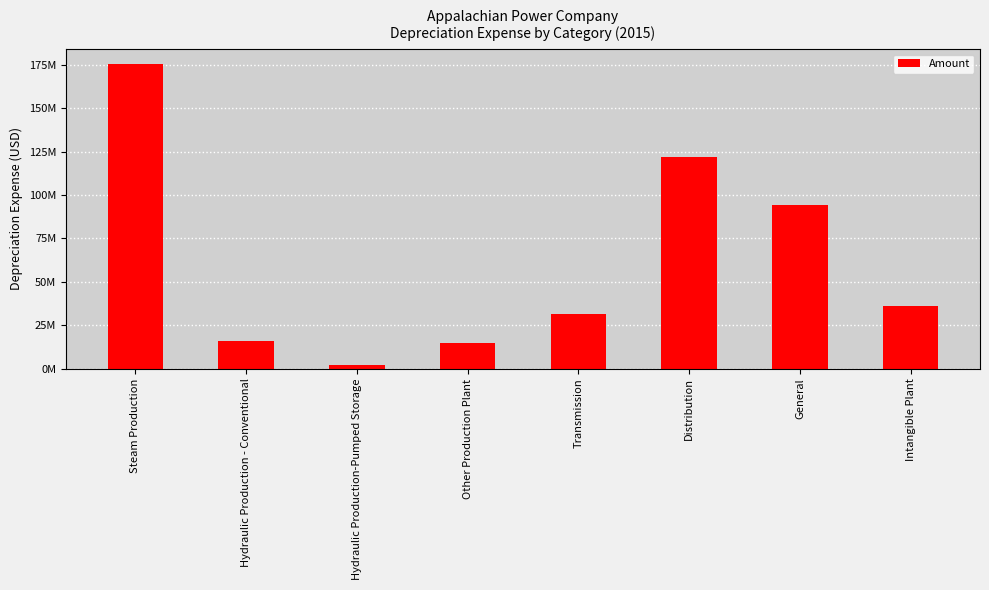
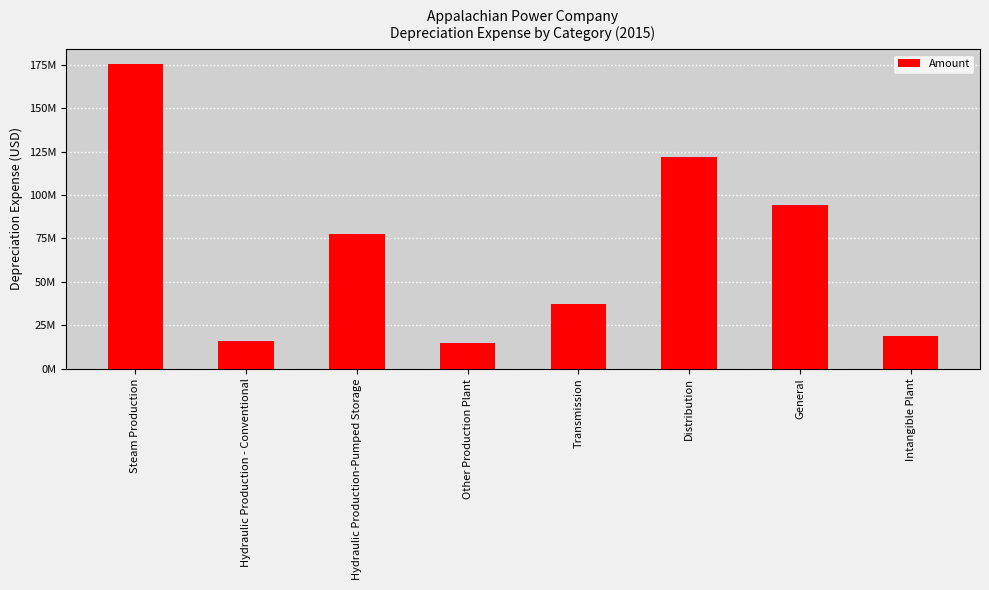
Hydraulic Production-Pumped Storage: 2000000 -> 78000000
Transmission: 32000000 -> 38000000
Intangible Plant: 36000000 -> 19000000
